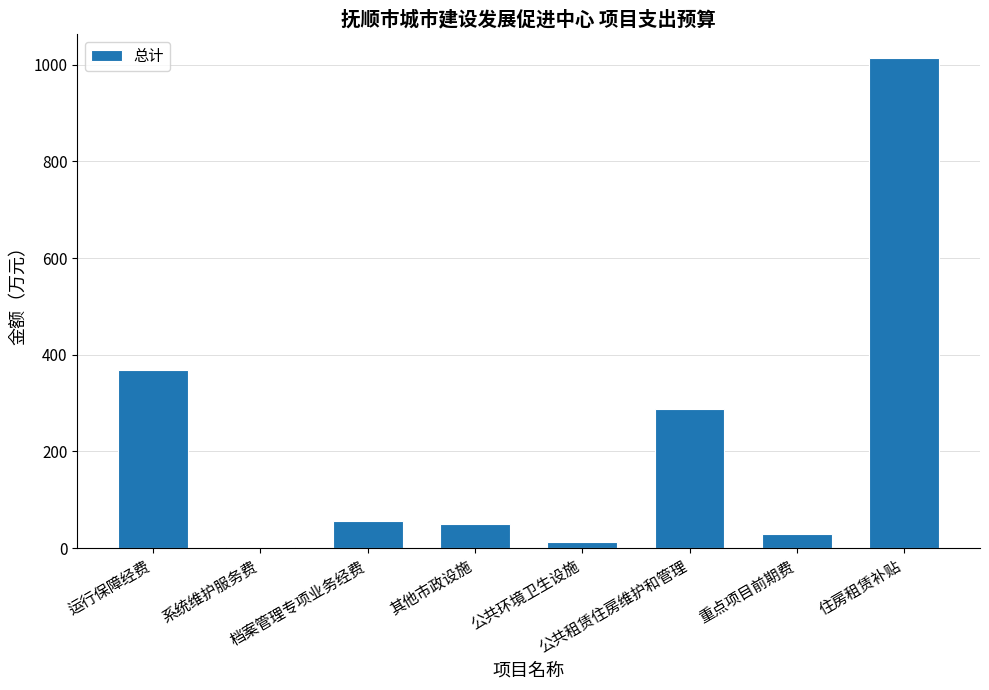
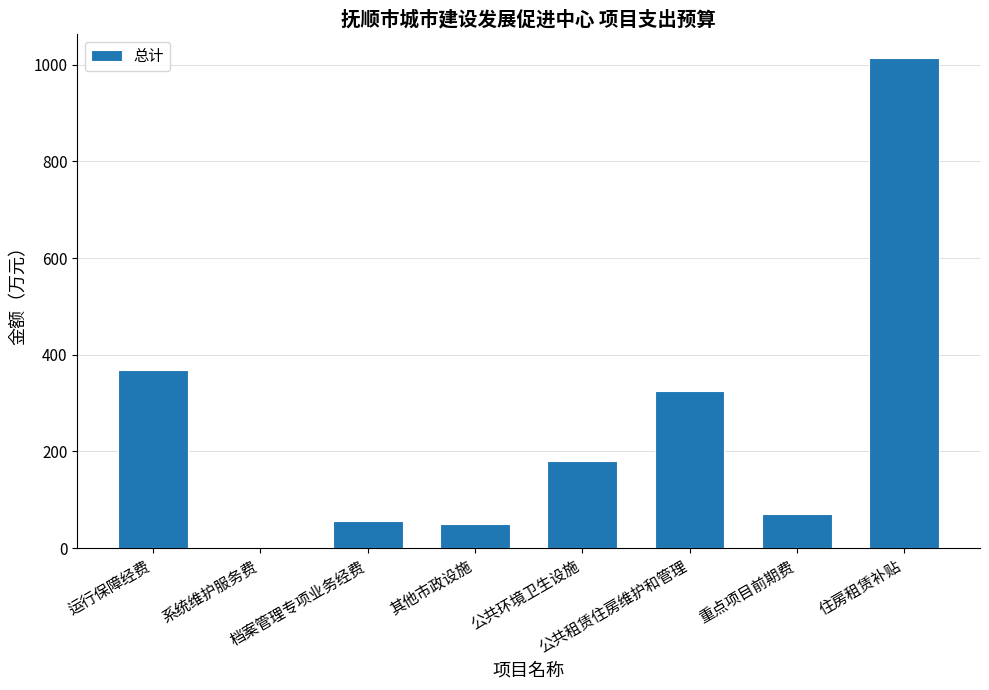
公共环境卫生设施: 10 -> 180
公共租赁住房维护和管理: 290 -> 330
重点项目前期费: 30 -> 70
